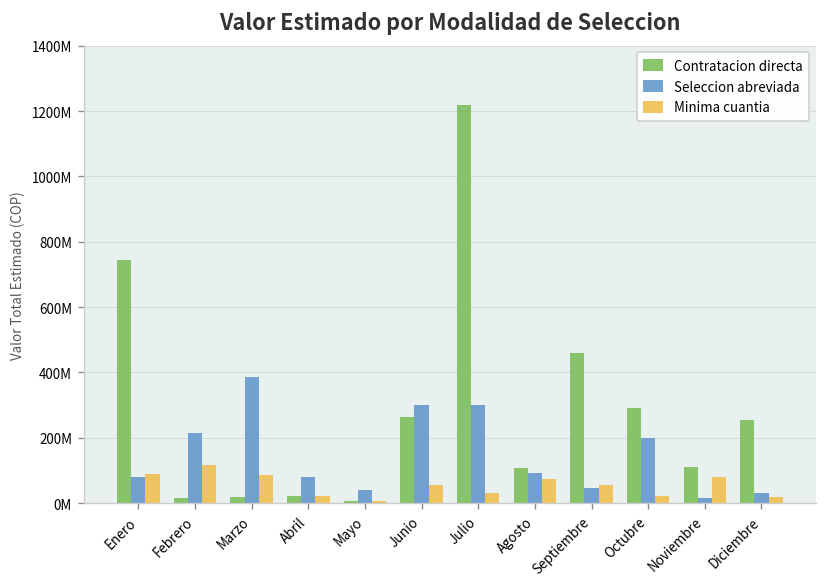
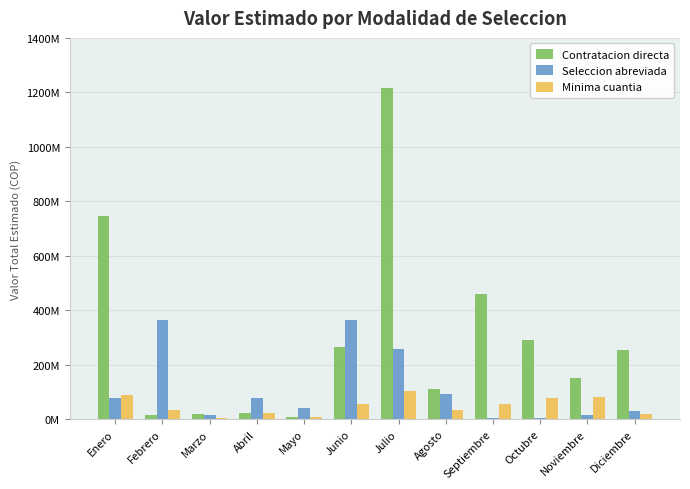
Seleccion abreviada, Febrero: 210000000 -> 370000000
Minima cuantia, Febrero: 120000000 -> 30000000
Seleccion abreviada, Marzo: 380000000 -> 20000000
Minima cuantia, Marzo: 90000000 -> 0
Seleccion abreviada, Junio: 300000000 -> 360000000
Seleccion abreviada, Julio: 300000000 -> 260000000
Minima cuantia, Julio: 30000000 -> 100000000
Minima cuantia, Agosto: 70000000 -> 30000000
Seleccion abreviada, Septiembre: 50000000 -> 0
Seleccion abreviada, Octubre: 200000000 -> 0
Minima cuantia, Octubre: 20000000 -> 80000000
Contratacion directa, Noviembre: 110000000 -> 150000000
